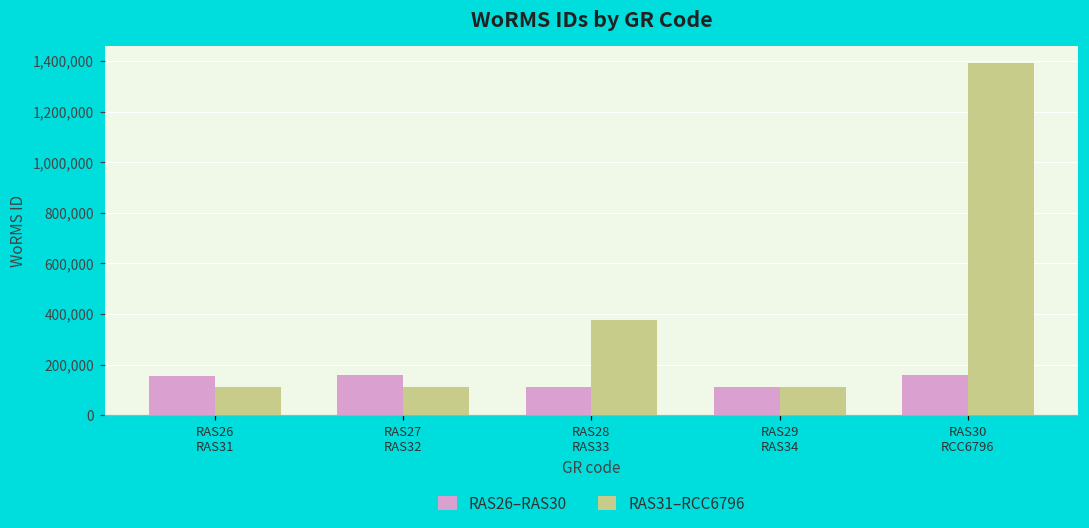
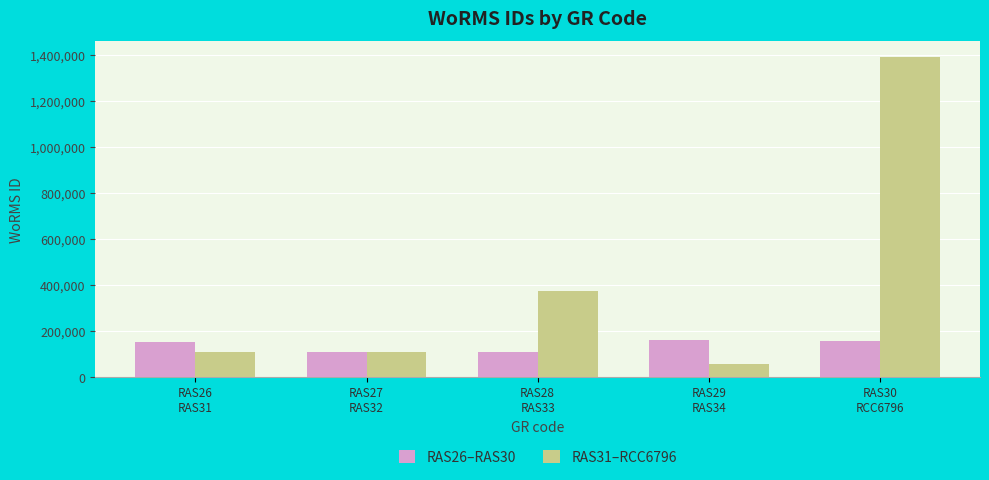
RAS26–RAS30, RAS27 RAS32: 160,000 -> 110,000
RAS26–RAS30, RAS29 RAS34: 110,000 -> 160,000
RAS31–RCC6796, RAS29 RAS34: 110,000 -> 60,000
